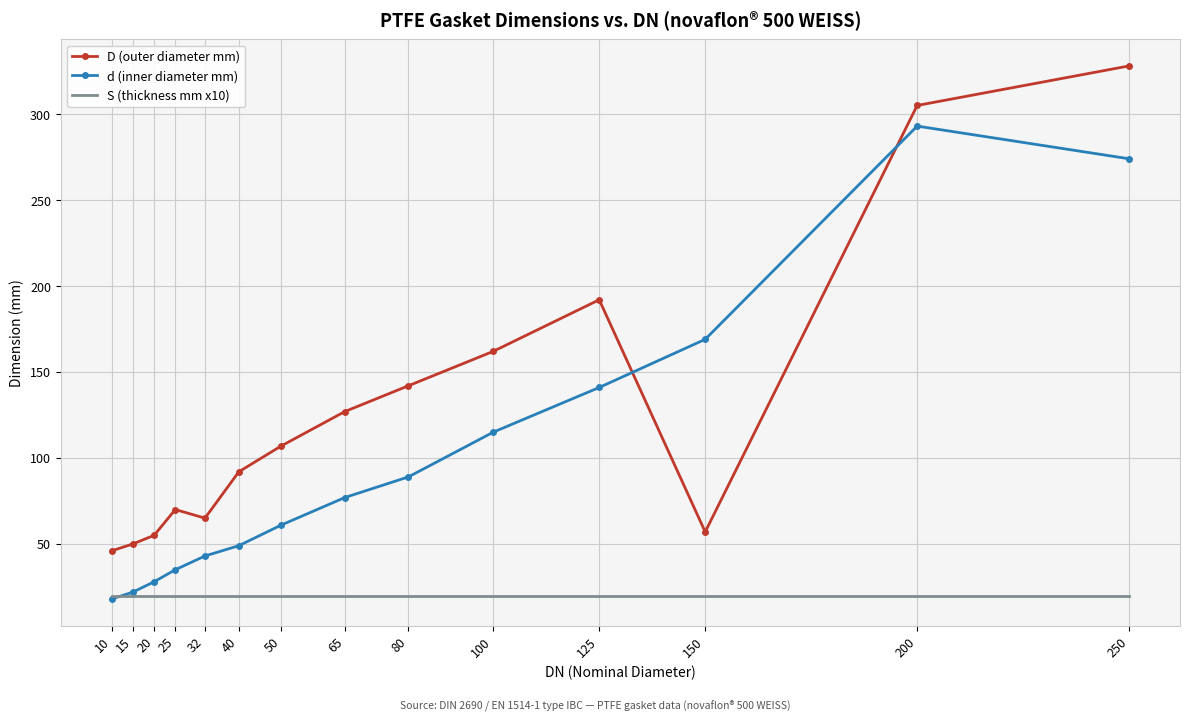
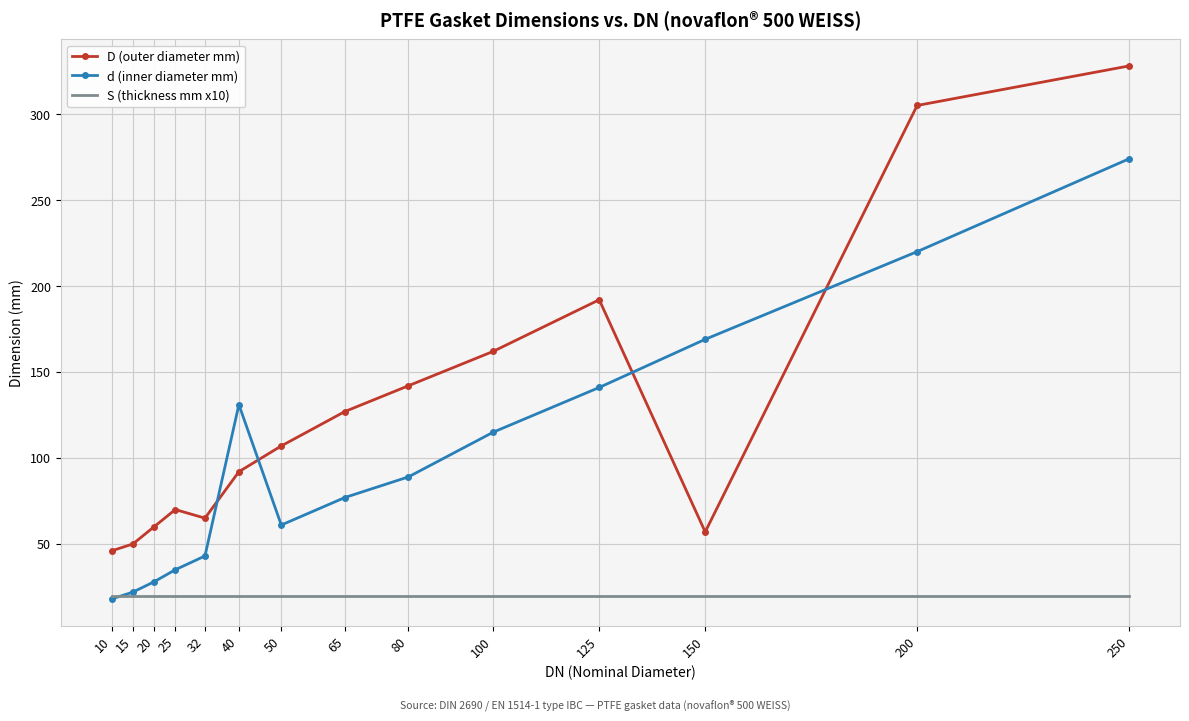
D (outer diameter mm), 20: 55 -> 60
d (inner diameter mm), 40: 49 -> 131
d (inner diameter mm), 200: 293 -> 220
